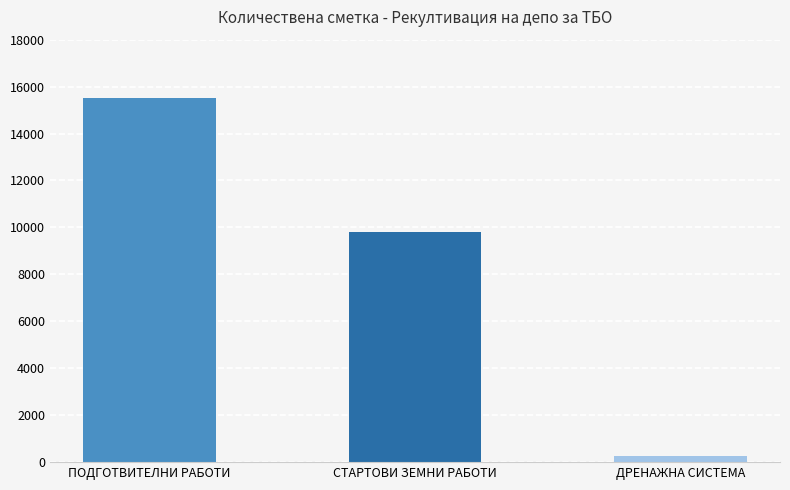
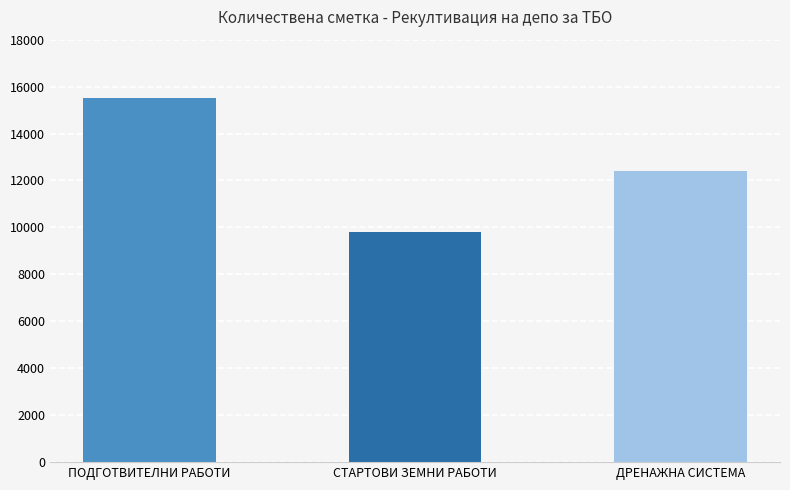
ДРЕНАЖНА СИСТЕМА: 300 -> 12400
